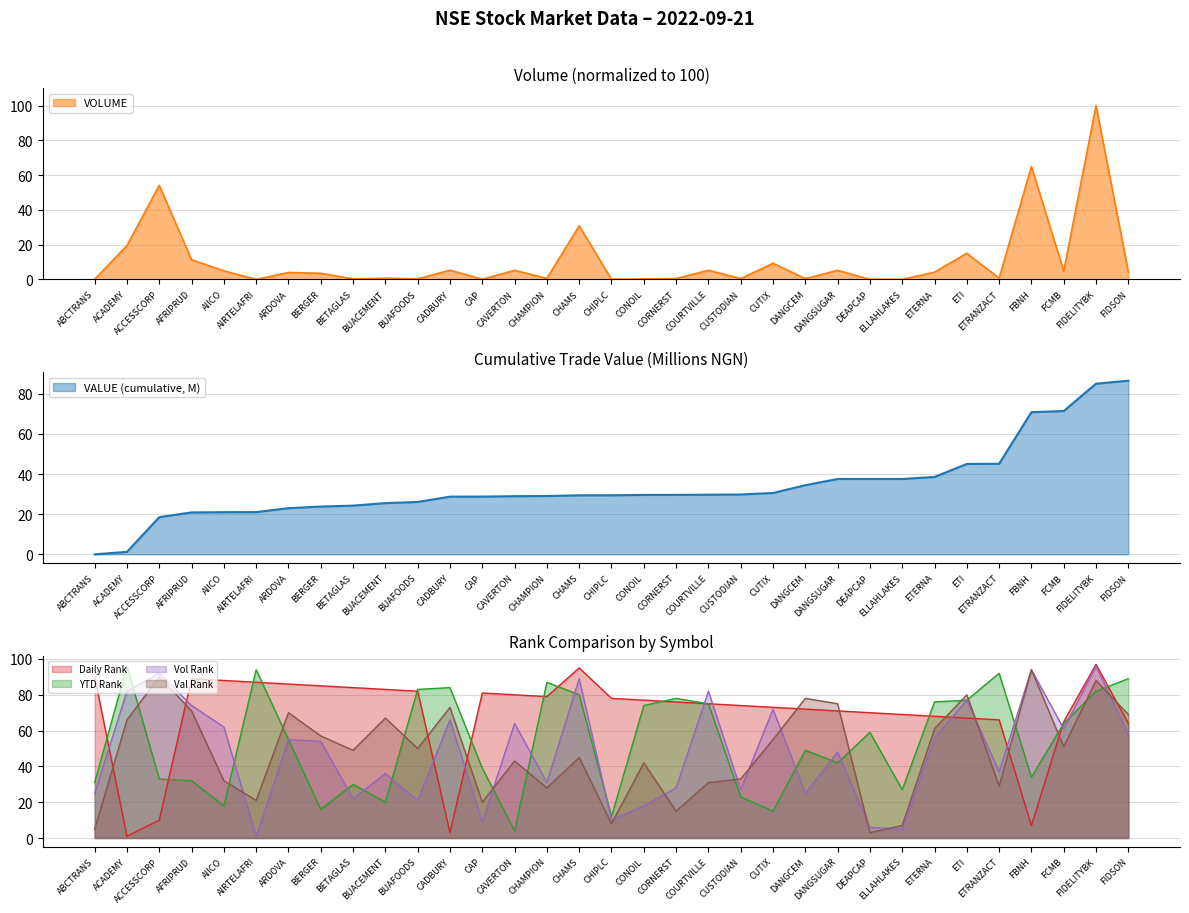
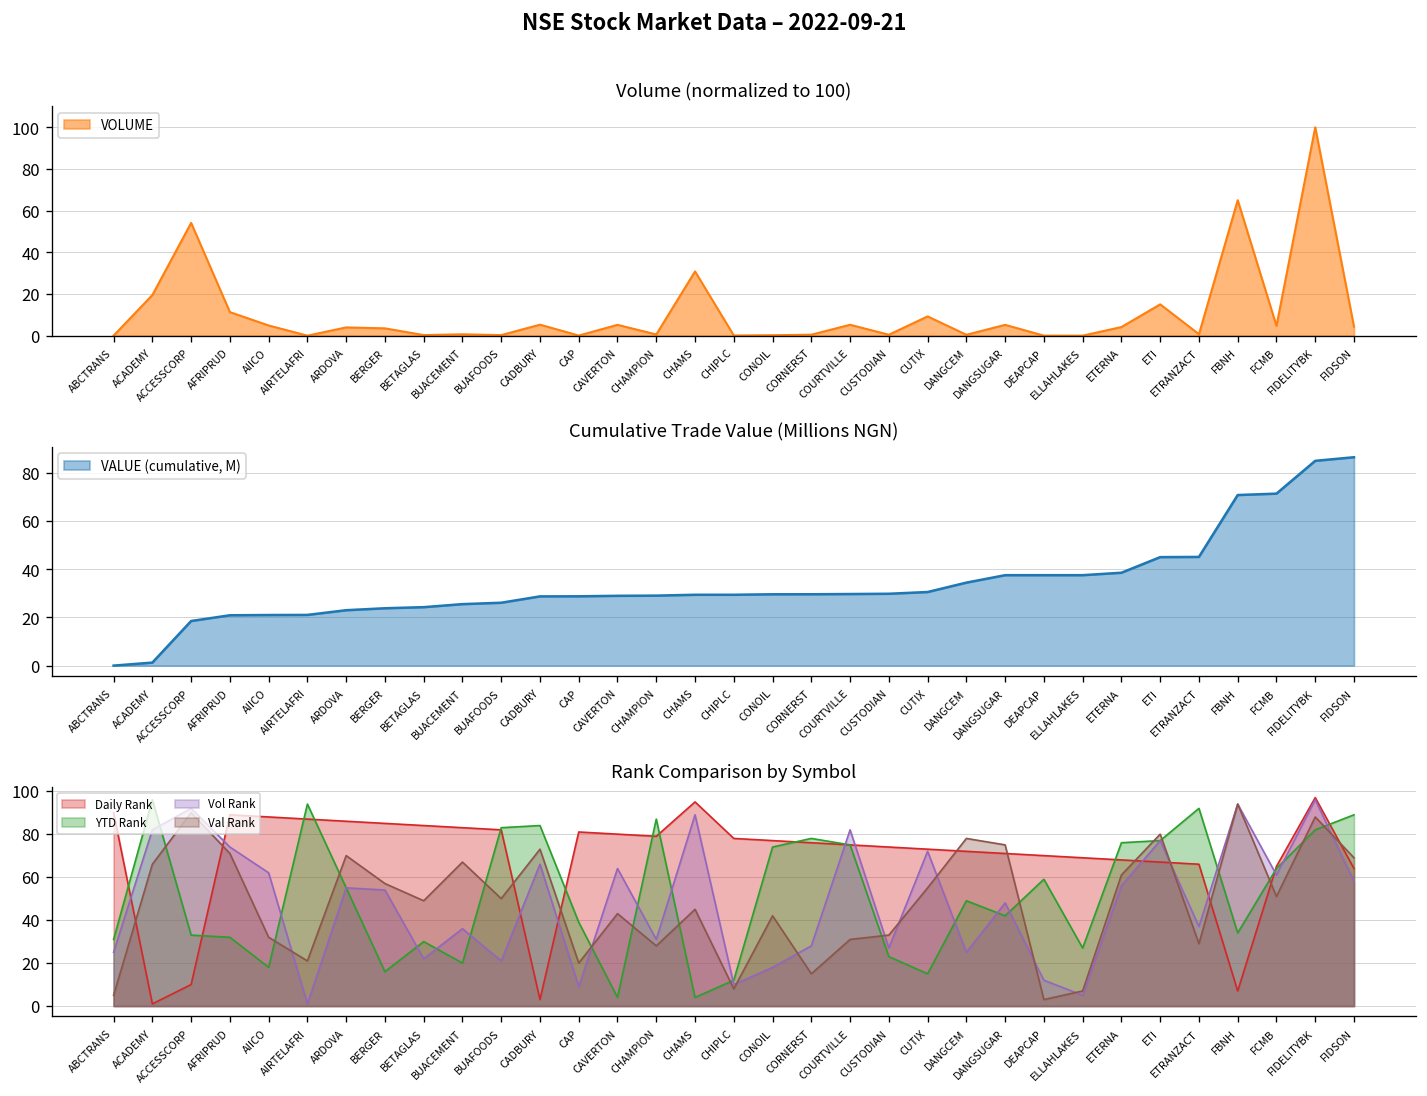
Rank Comparison by Symbol, YTD Rank, CHAMS: 80 -> 4
Rank Comparison by Symbol, Vol Rank, DEAPCAP: 6 -> 12
